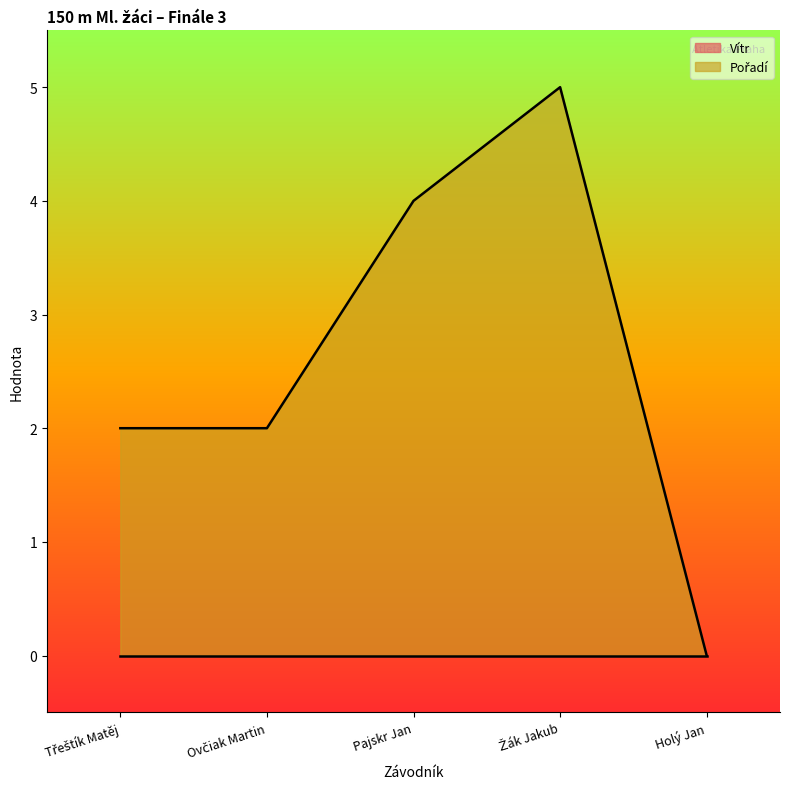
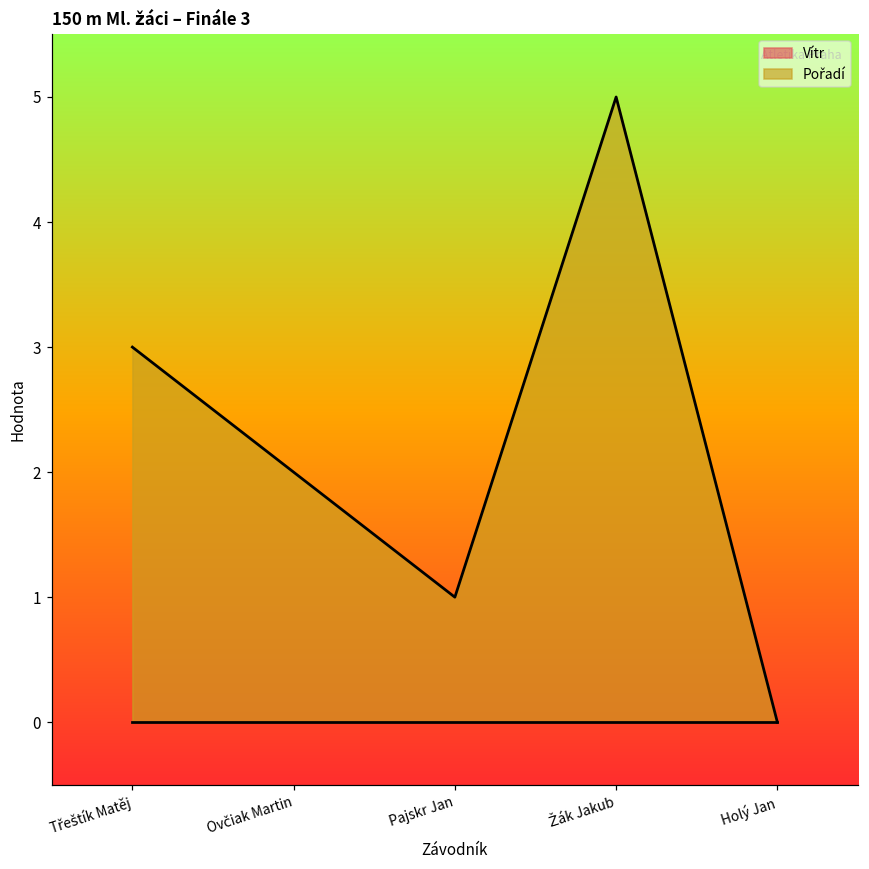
Pořadí, Třeštík Matěj: 2 -> 3
Pořadí, Pajskr Jan: 4 -> 1
